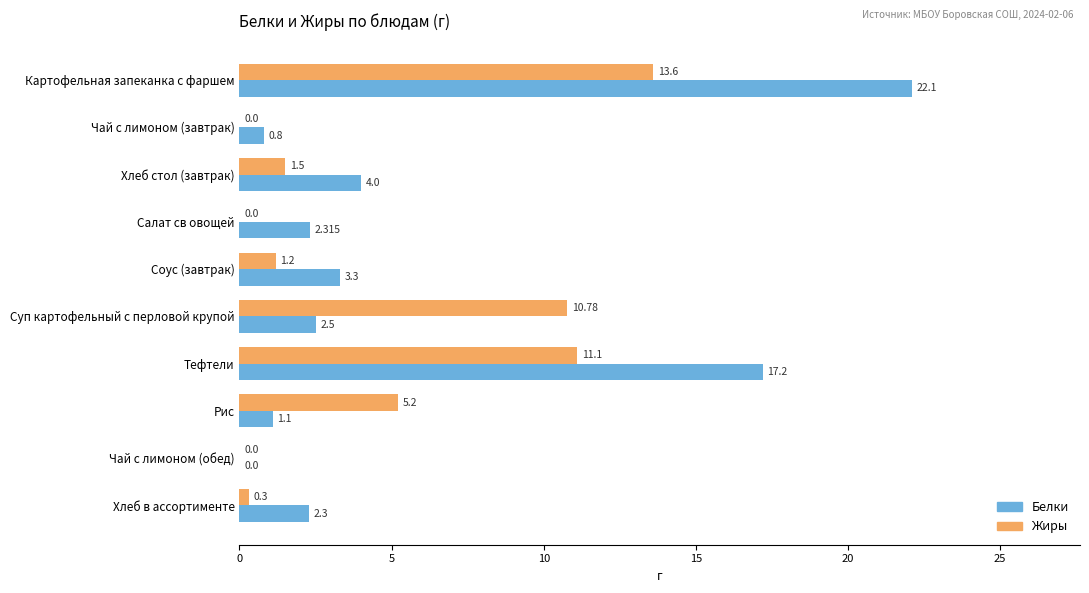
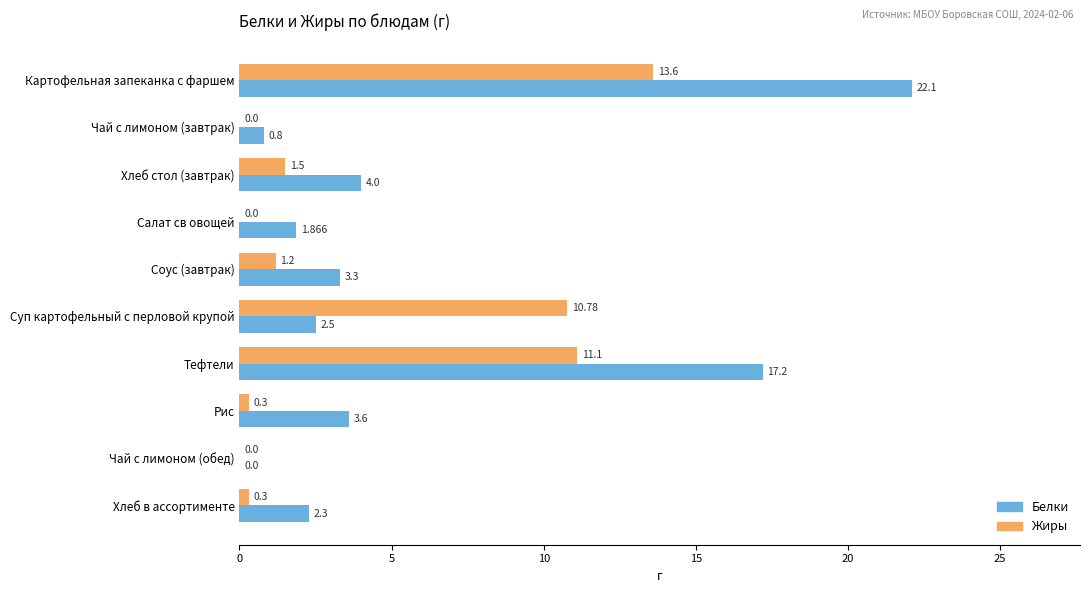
Белки, Салат св овощей: 2.315 -> 1.866
Жиры, Рис: 5.2 -> 0.3
Белки, Рис: 1.1 -> 3.6
